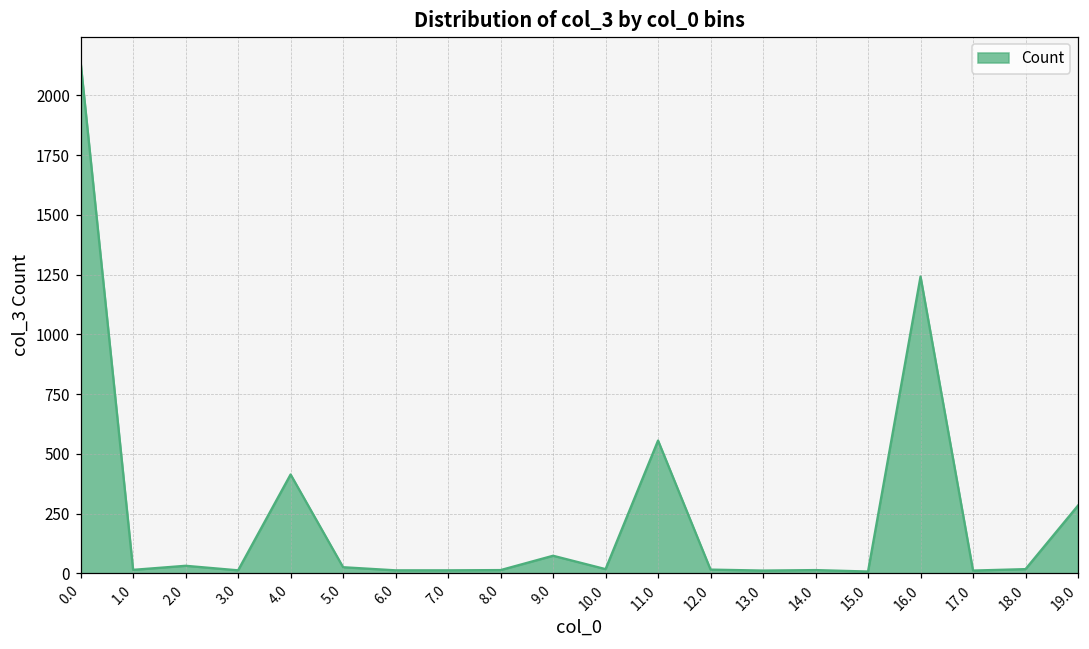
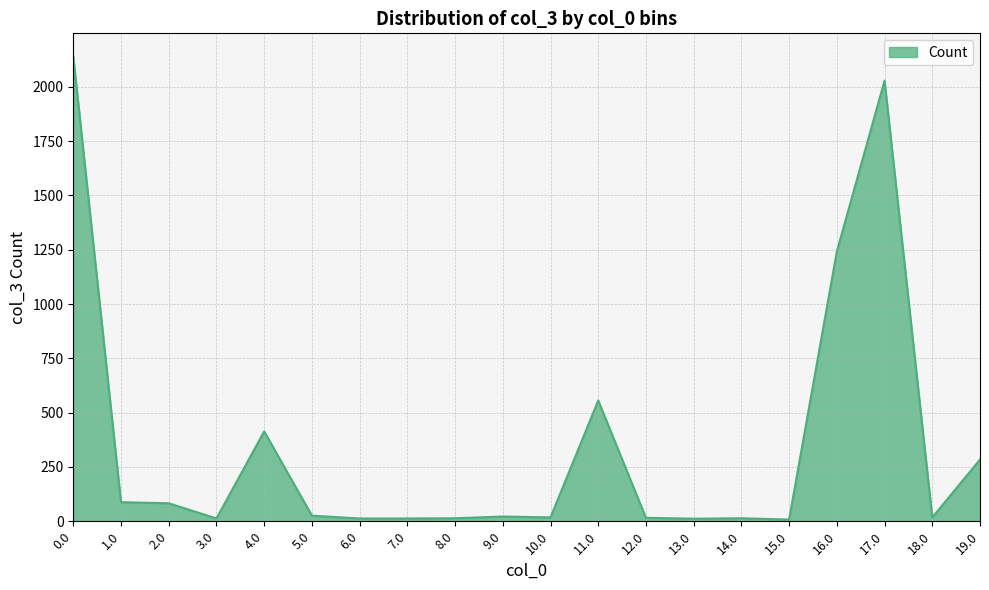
1.0: 20 -> 90
2.0: 30 -> 80
9.0: 70 -> 20
17.0: 10 -> 2030
